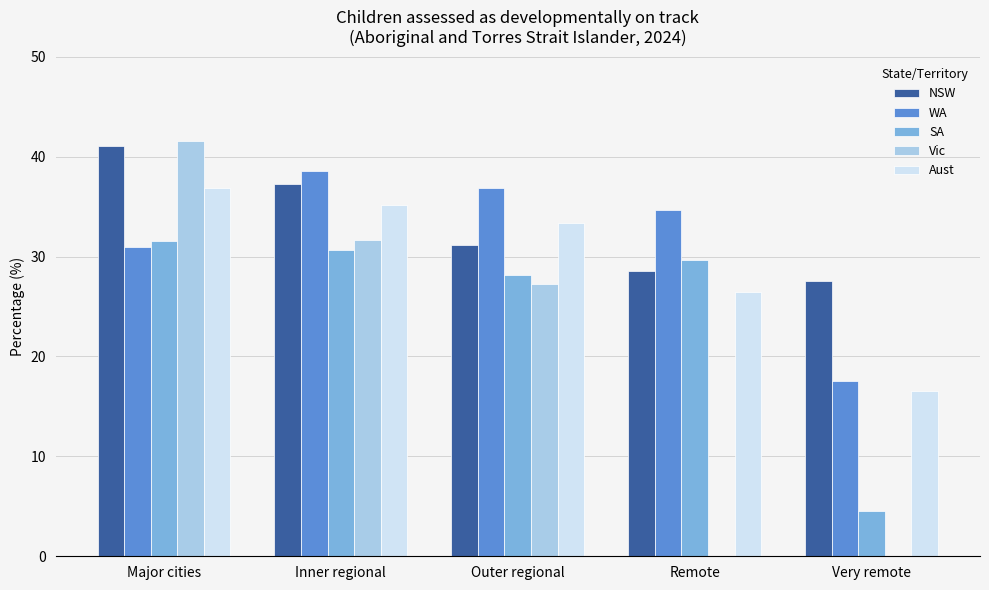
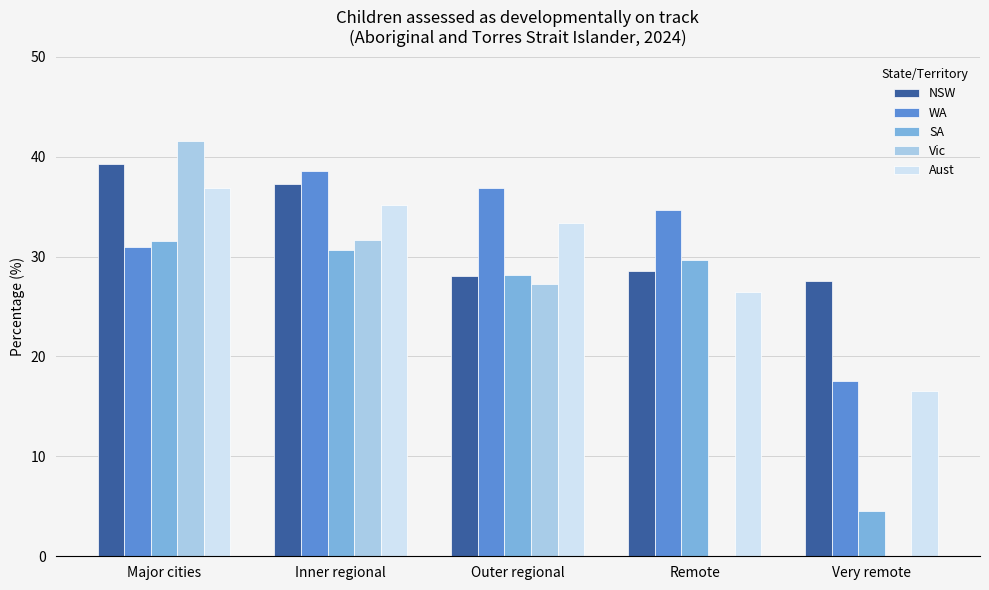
NSW, Major cities: 41 -> 39
NSW, Outer regional: 31 -> 28
